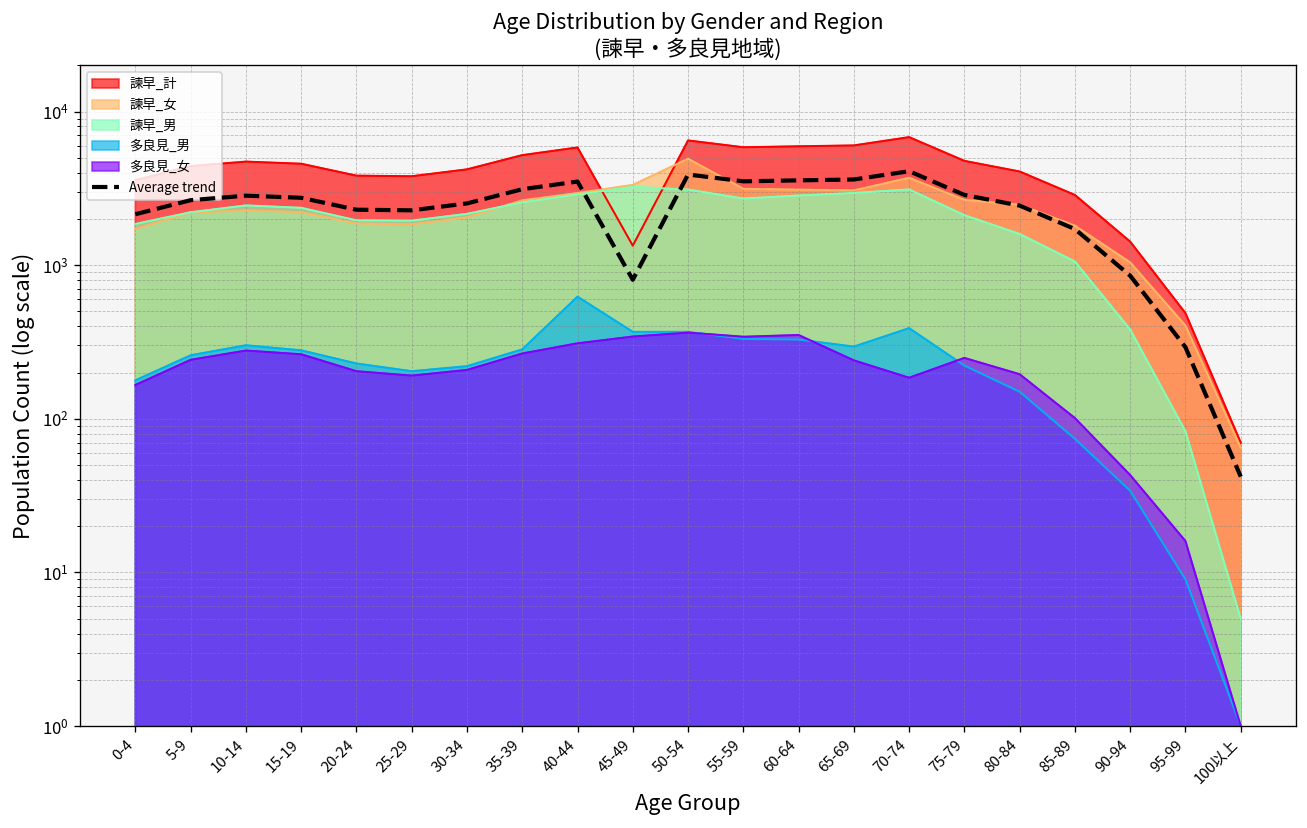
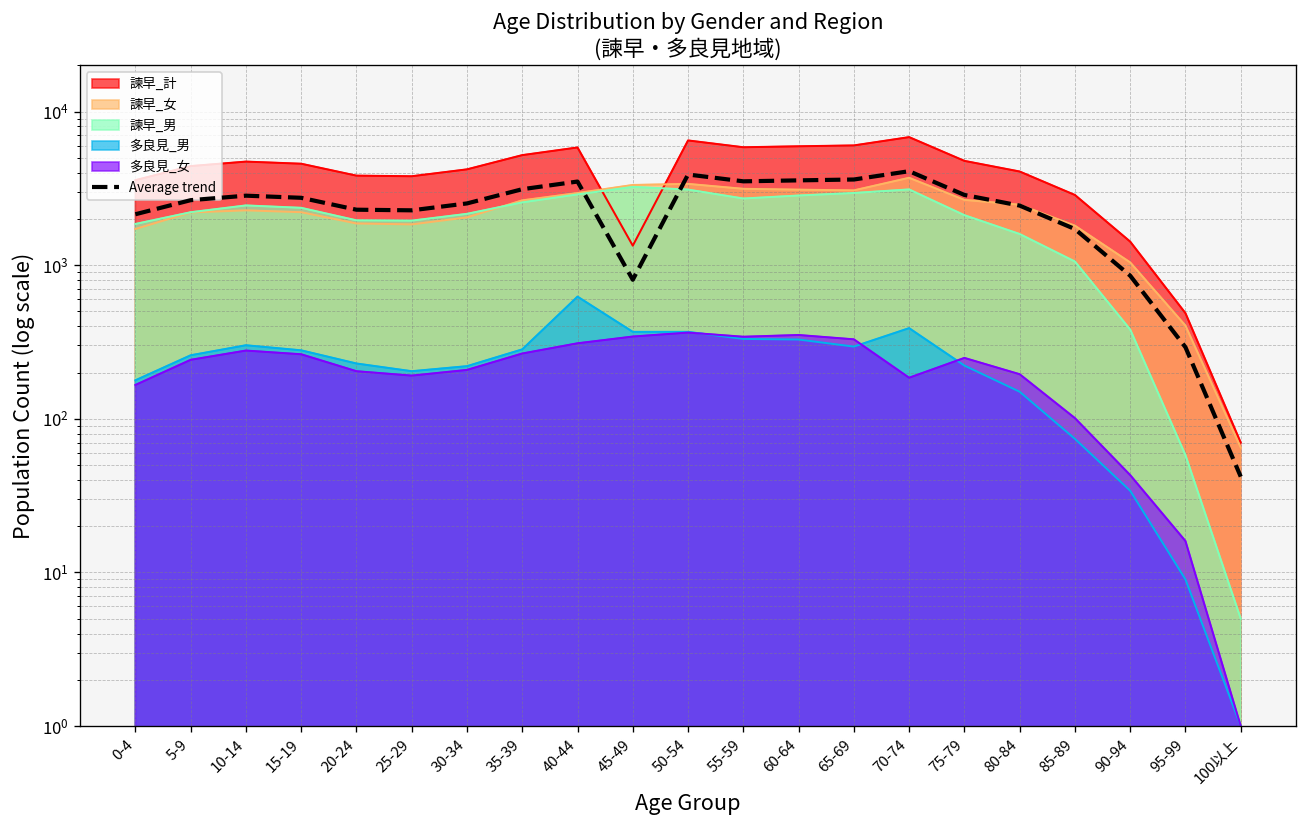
諫早_女, 50-54: 4900 -> 3400
多良見_女, 65-69: 240 -> 330
諫早_男, 95-99: 80 -> 60
